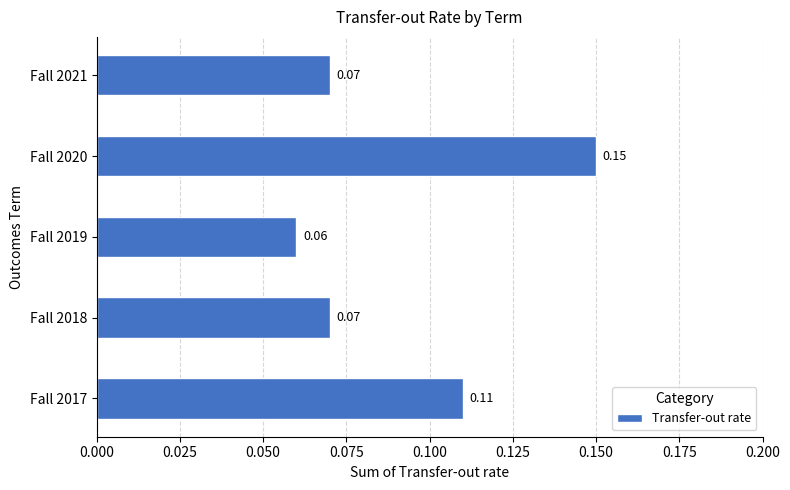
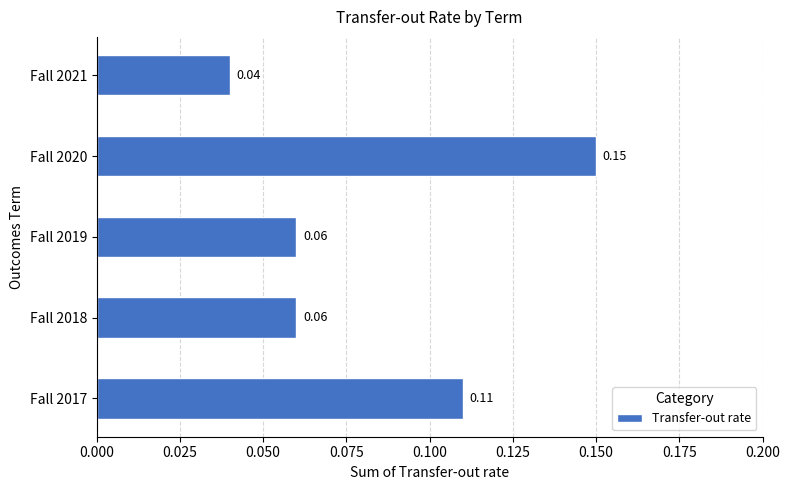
Fall 2021: 0.07 -> 0.04
Fall 2018: 0.07 -> 0.06
